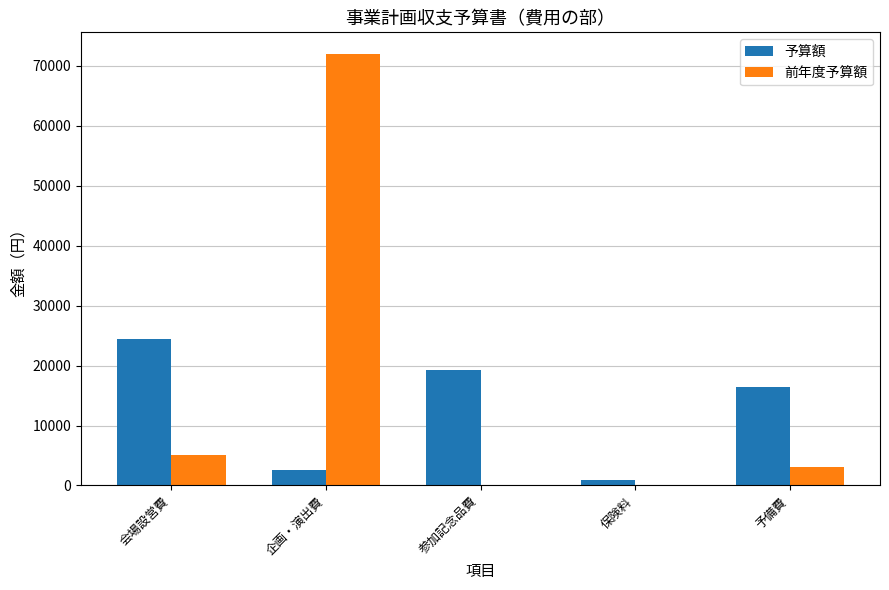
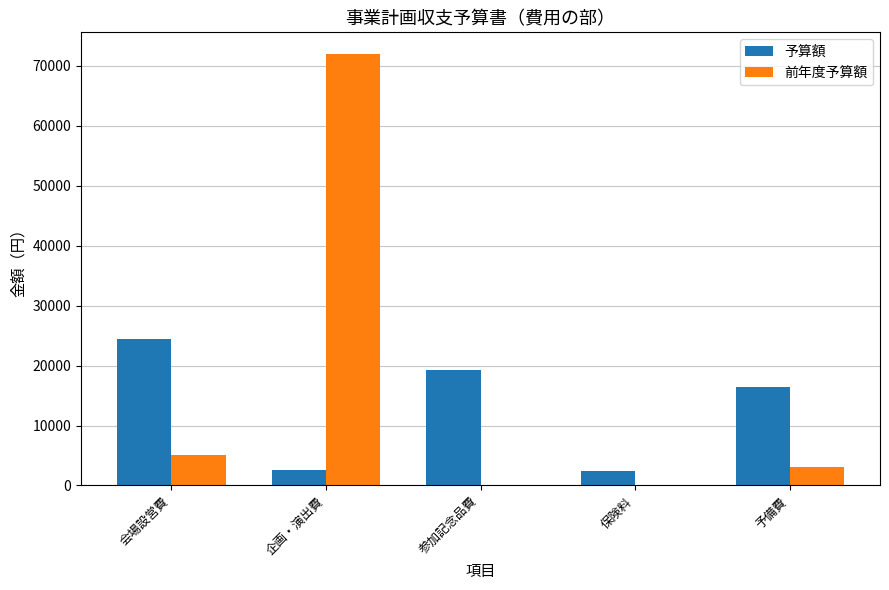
予算額, 保険料: 1000 -> 2000
